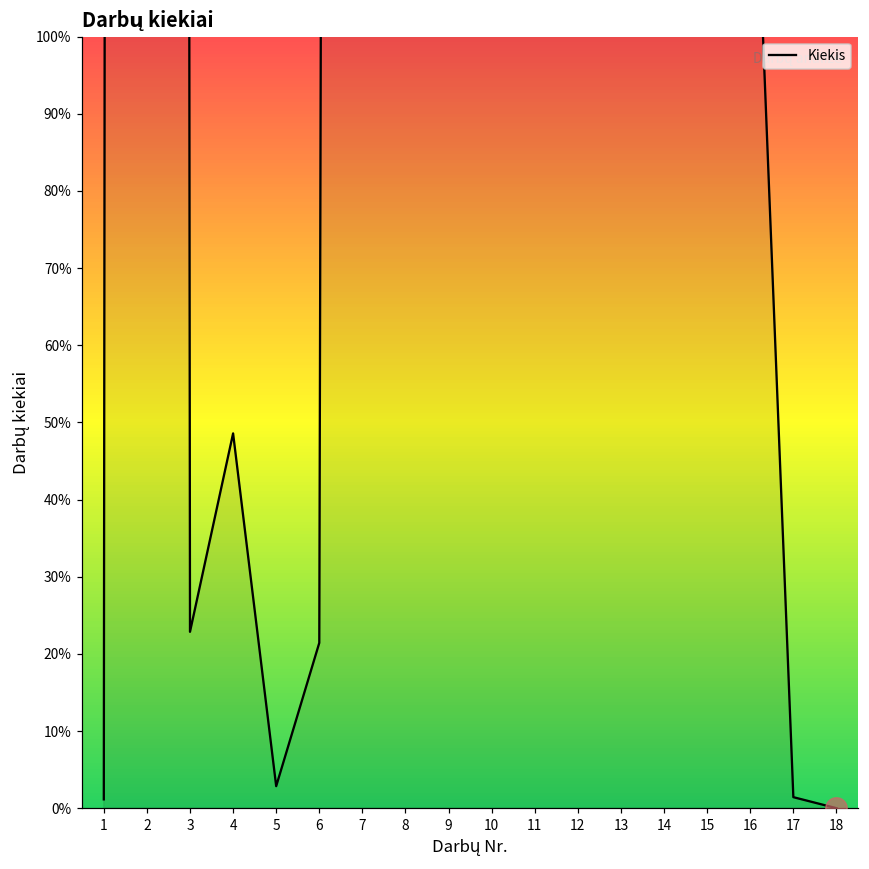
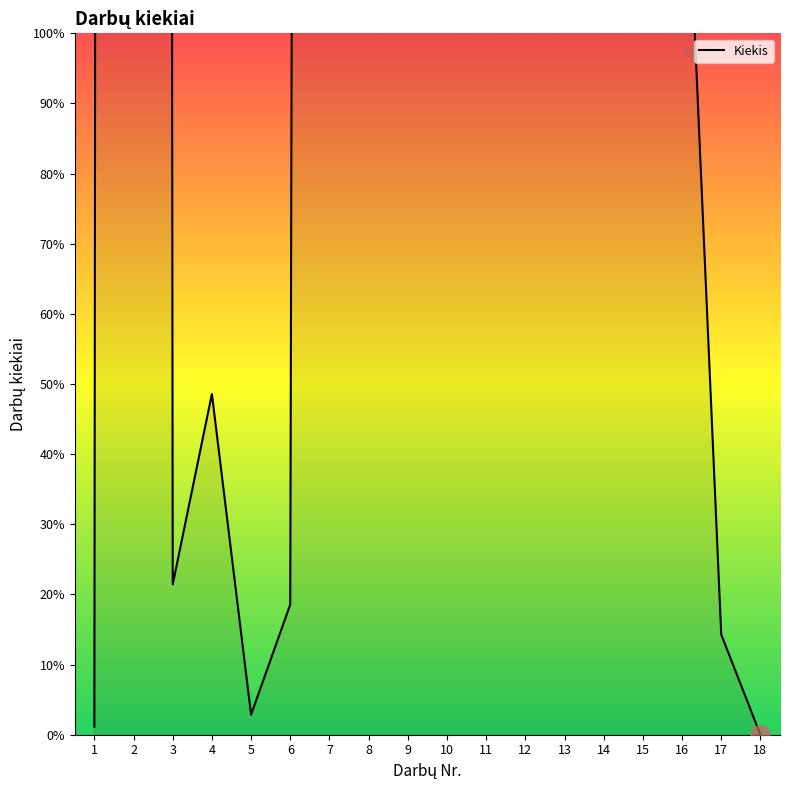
Kiekis, 3: 23% -> 21%
Kiekis, 6: 21% -> 19%
Kiekis, 17: 1% -> 14%
